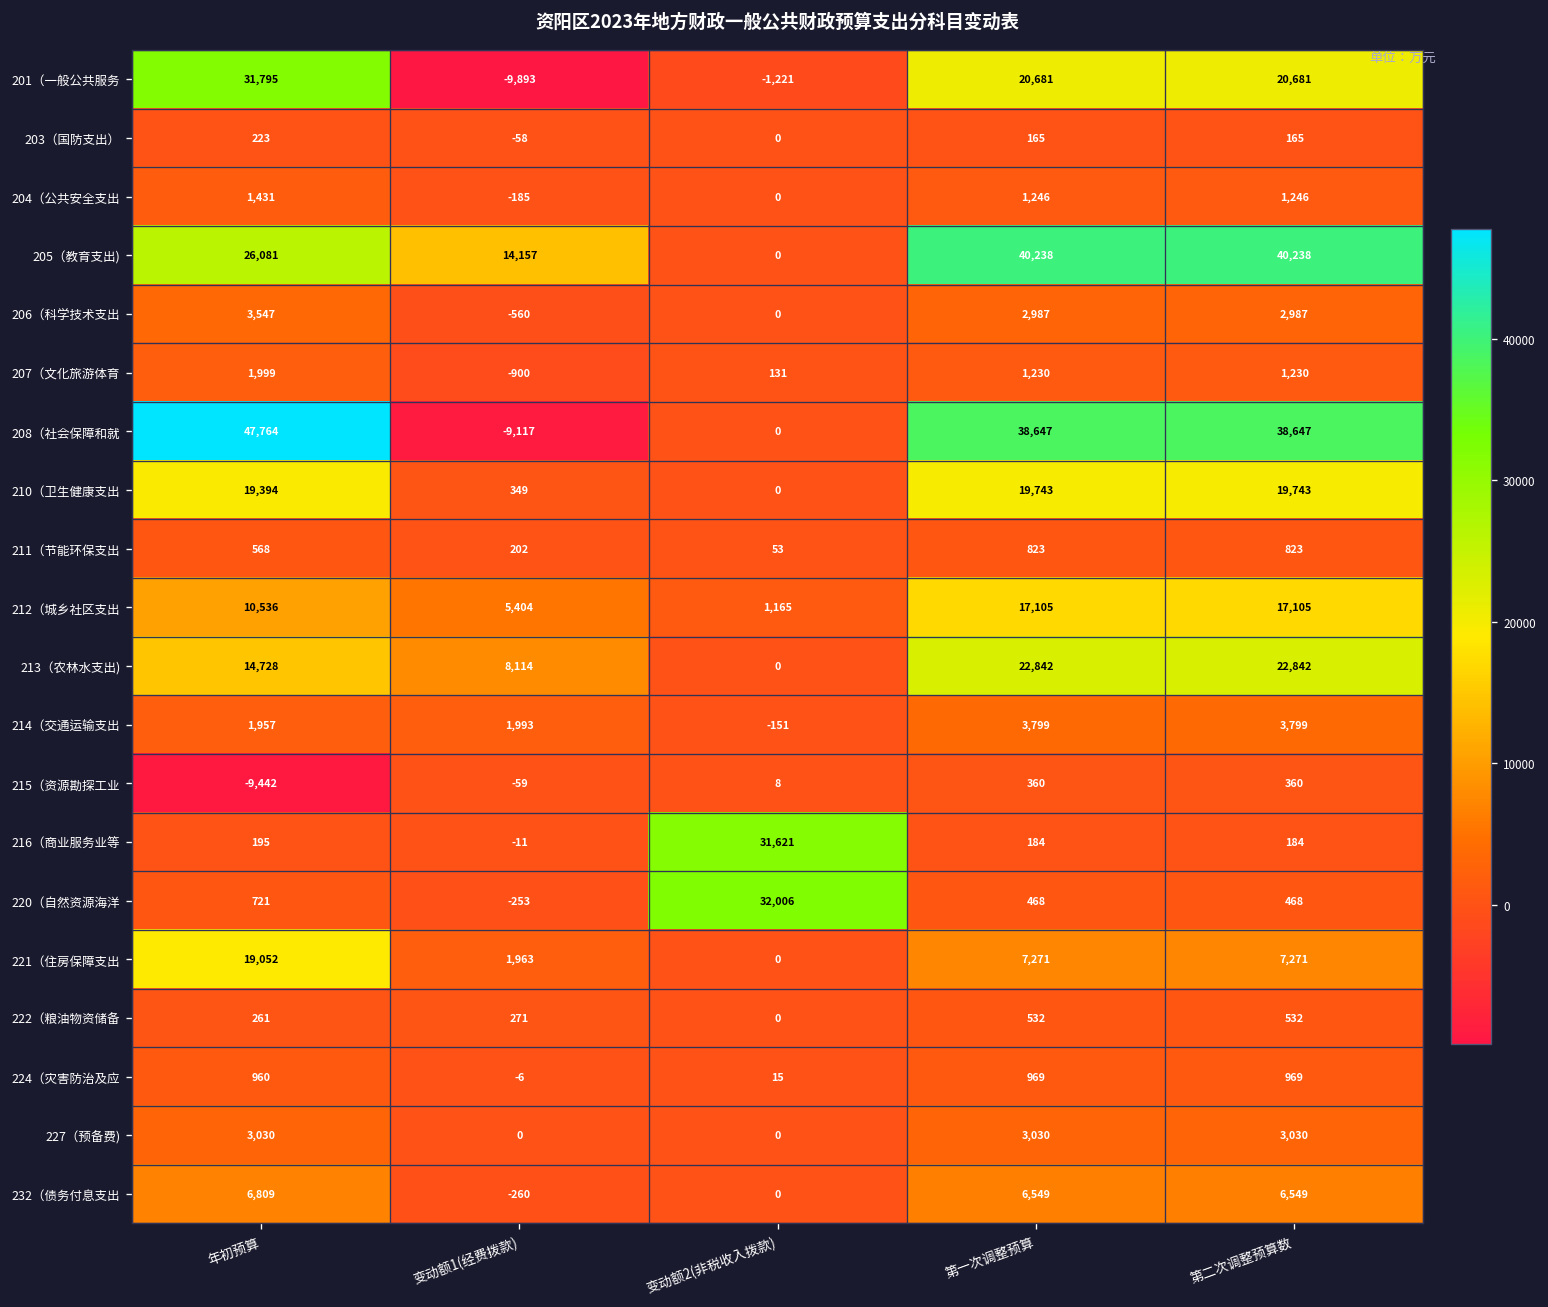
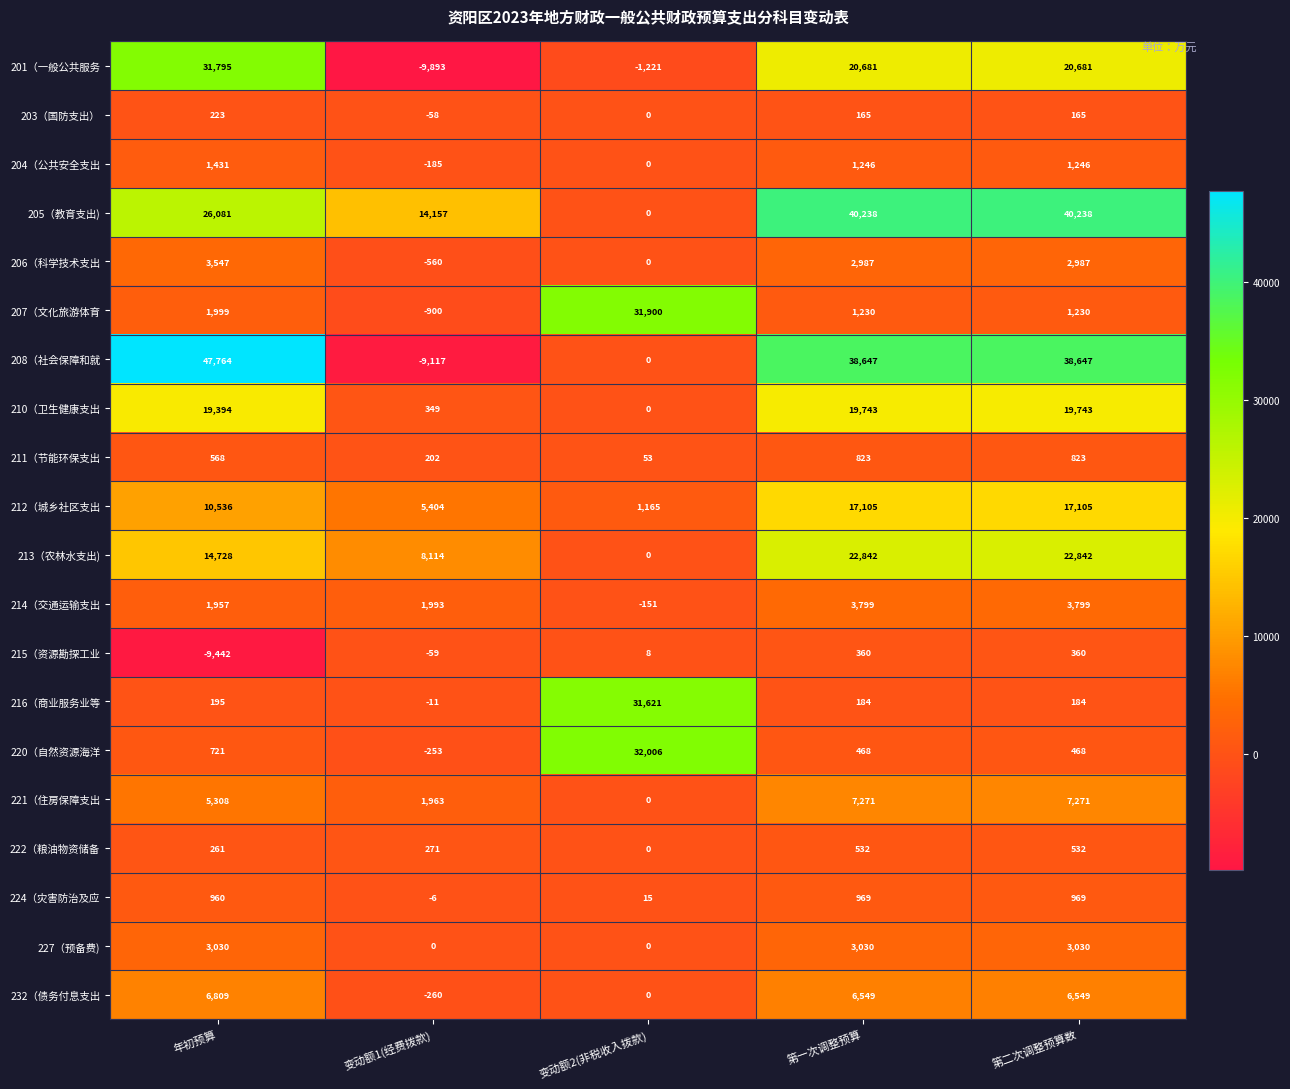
207（文化旅游体育, 变动额2(非税收入拨款): 131 -> 31,900
221（住房保障支出, 年初预算: 19,052 -> 5,308
